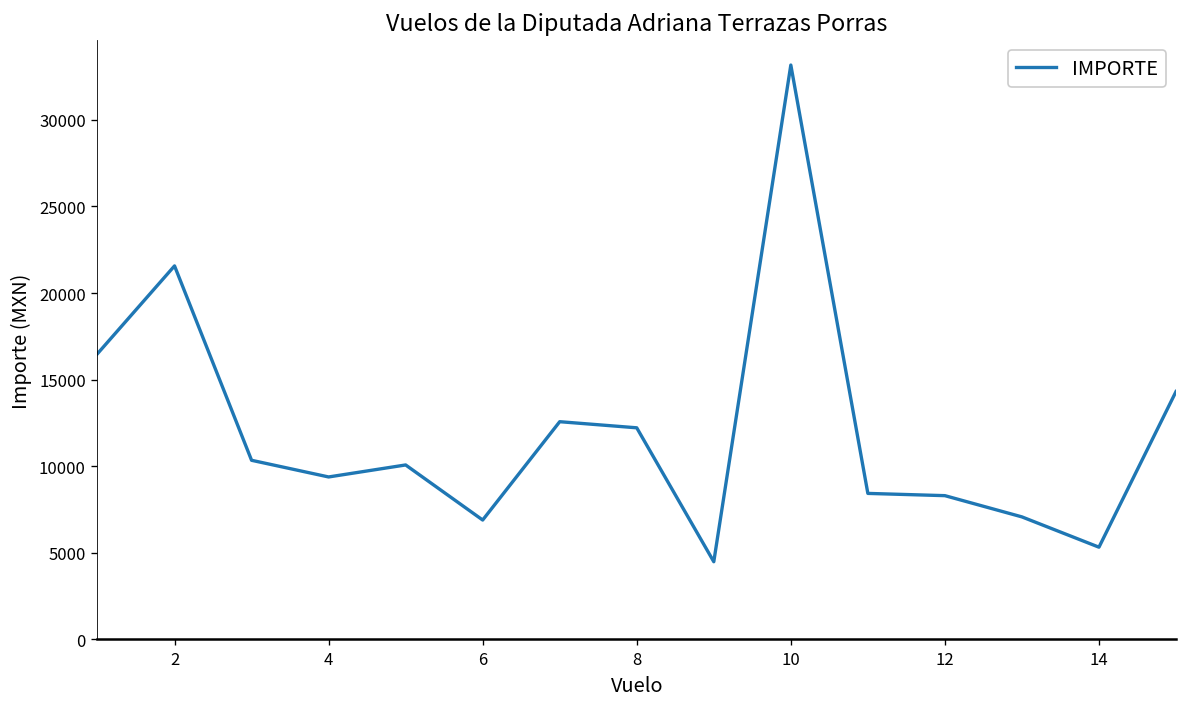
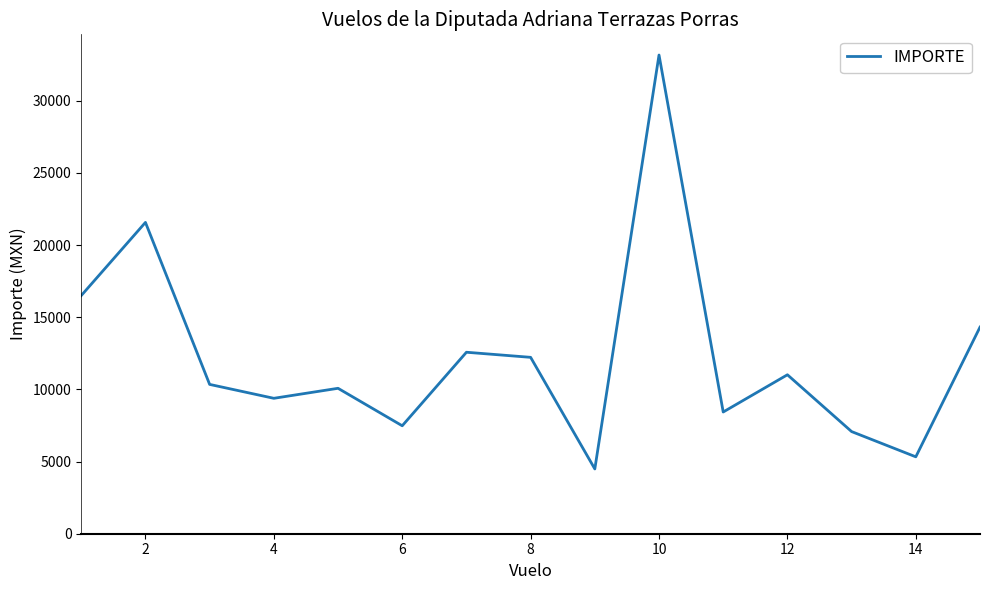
6: 6900 -> 7500
12: 8300 -> 11000
